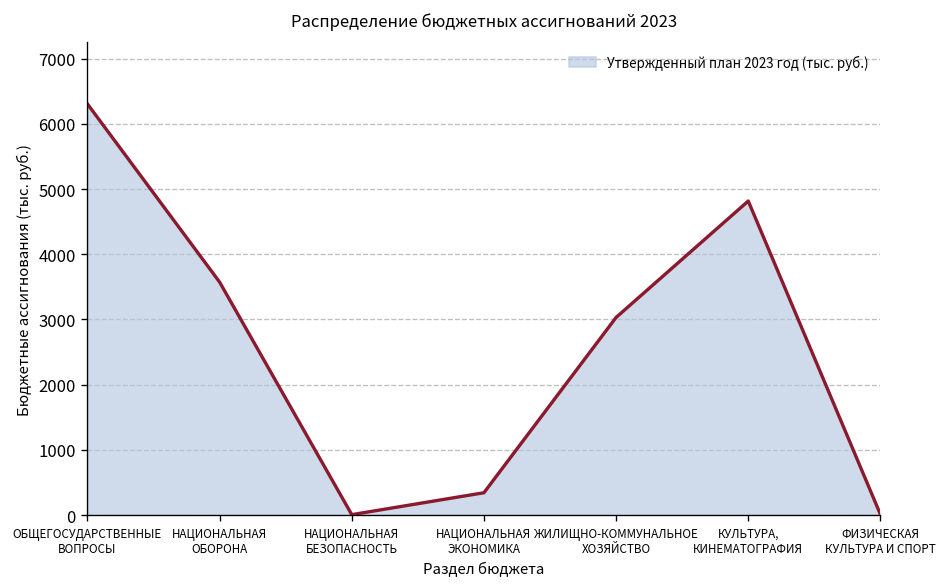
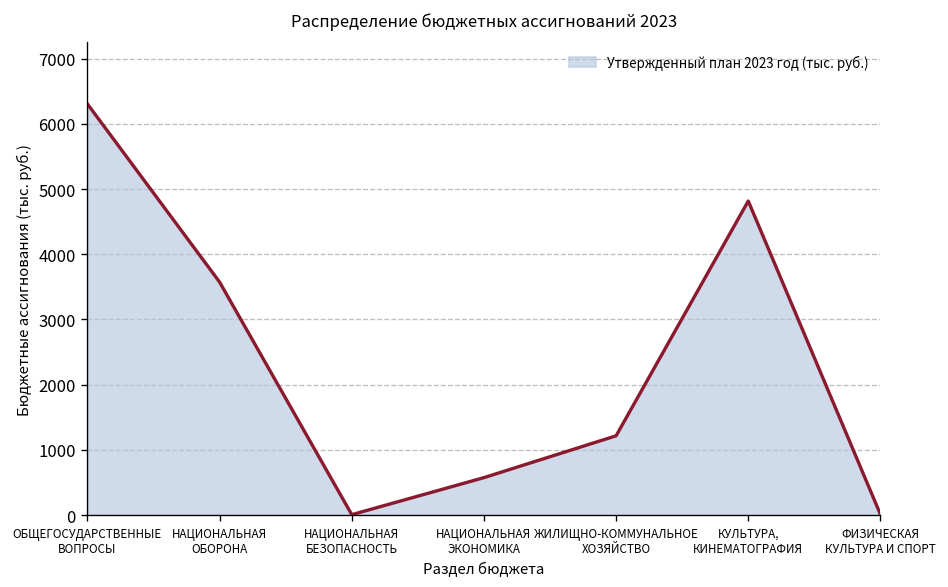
НАЦИОНАЛЬНАЯ ЭКОНОМИКА: 300 -> 600
ЖИЛИЩНО-КОММУНАЛЬНОЕ ХОЗЯЙСТВО: 3000 -> 1200
